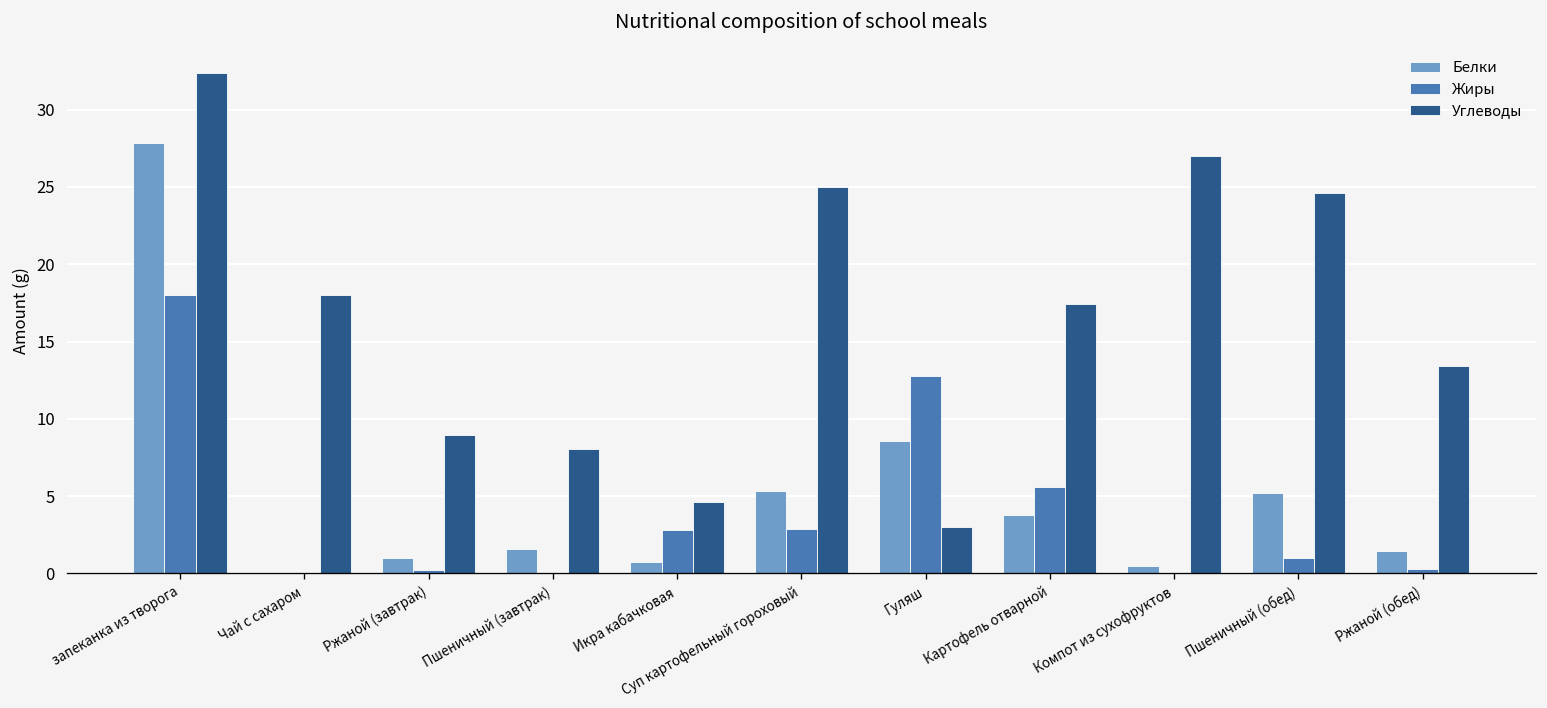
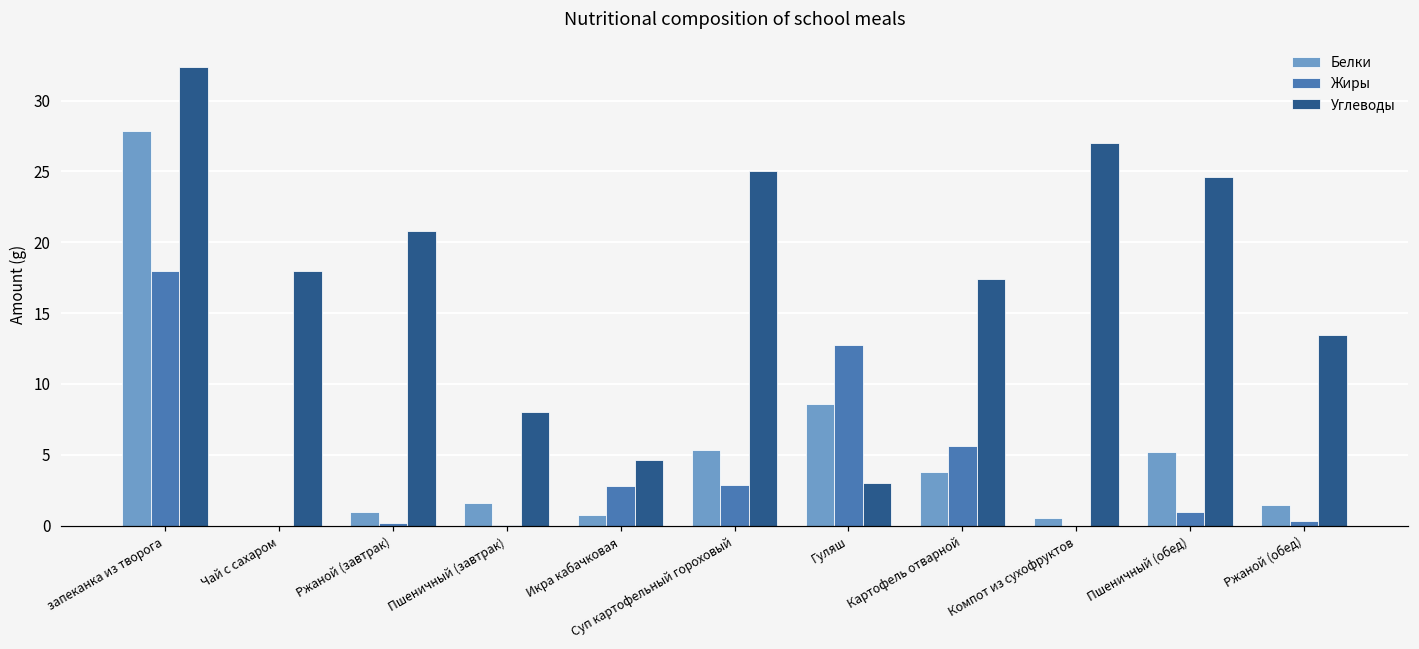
Углеводы, Ржаной (завтрак): 9.0 -> 20.8
